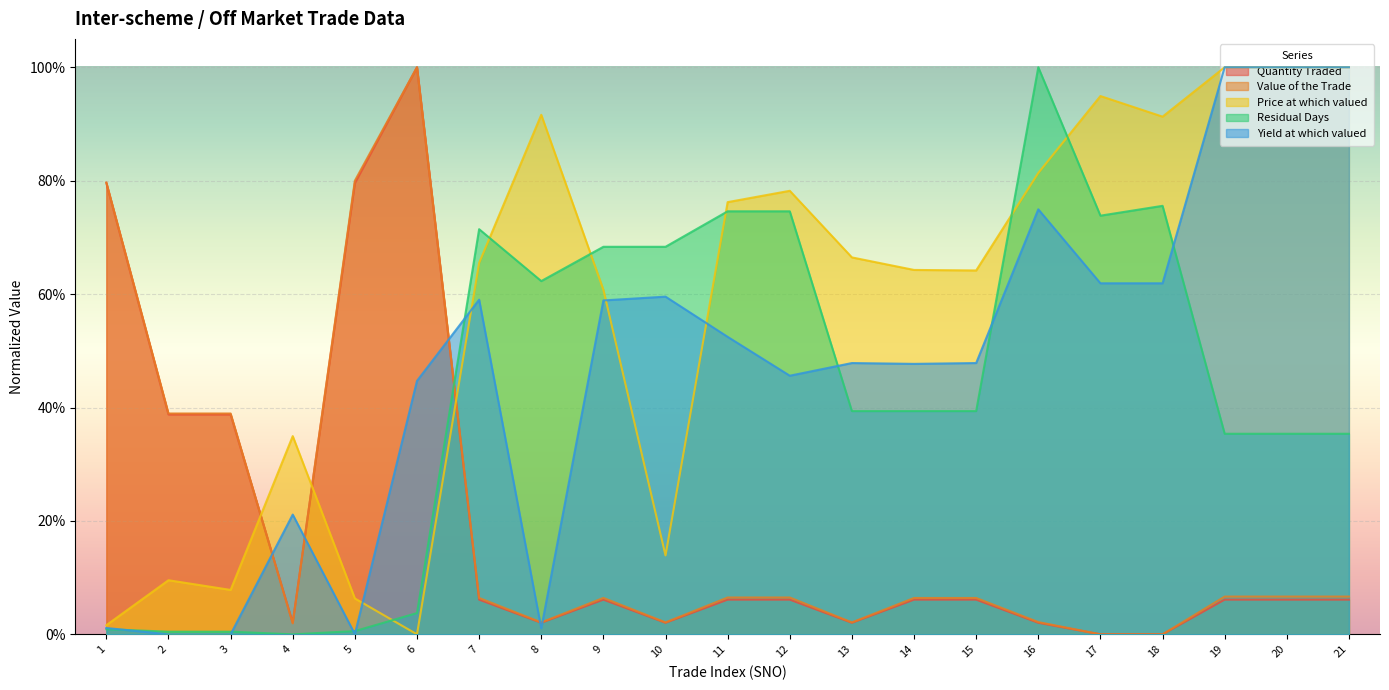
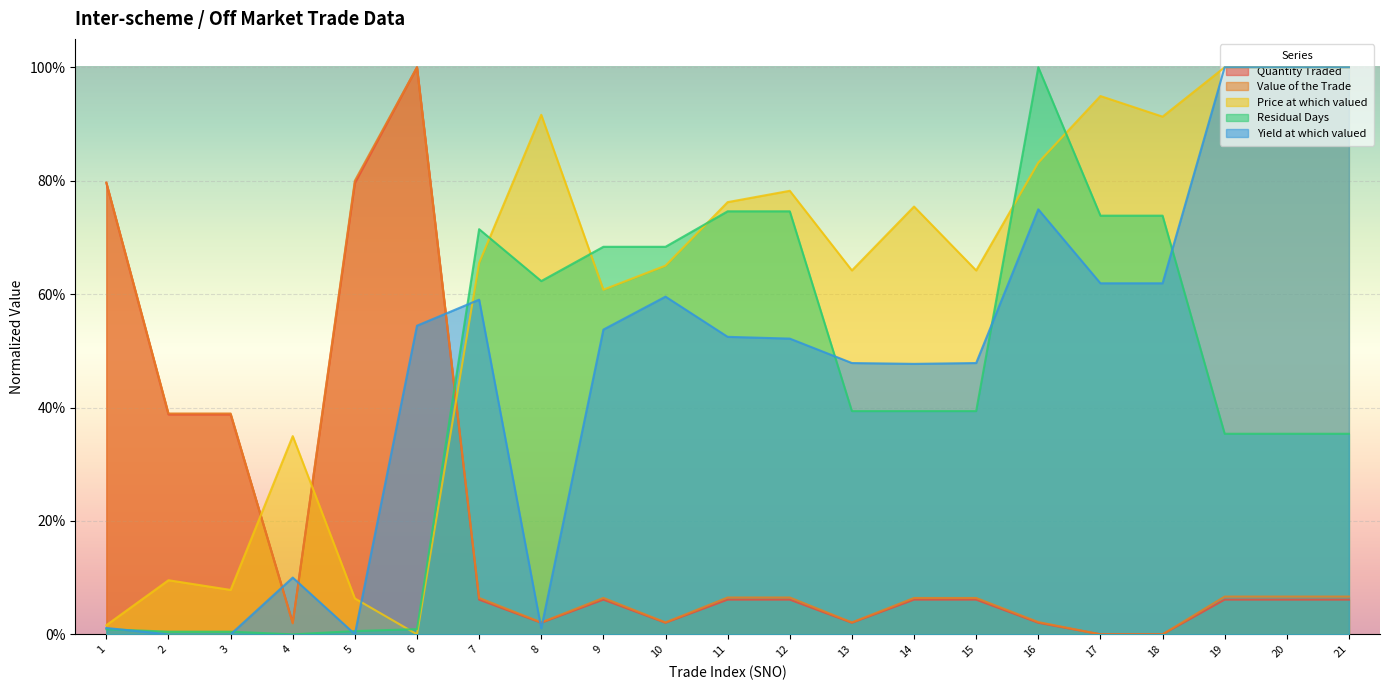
Yield at which valued, 4: 21% -> 10%
Residual Days, 6: 4% -> 1%
Yield at which valued, 6: 45% -> 54%
Yield at which valued, 9: 59% -> 54%
Price at which valued, 10: 14% -> 65%
Yield at which valued, 12: 46% -> 52%
Price at which valued, 13: 66% -> 64%
Price at which valued, 14: 64% -> 75%
Price at which valued, 16: 81% -> 83%
Residual Days, 18: 76% -> 74%
